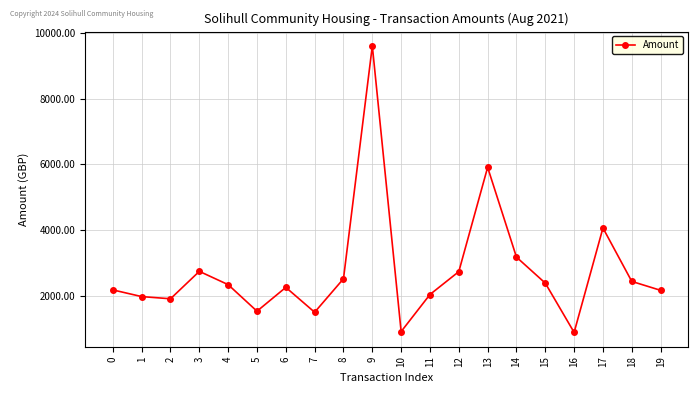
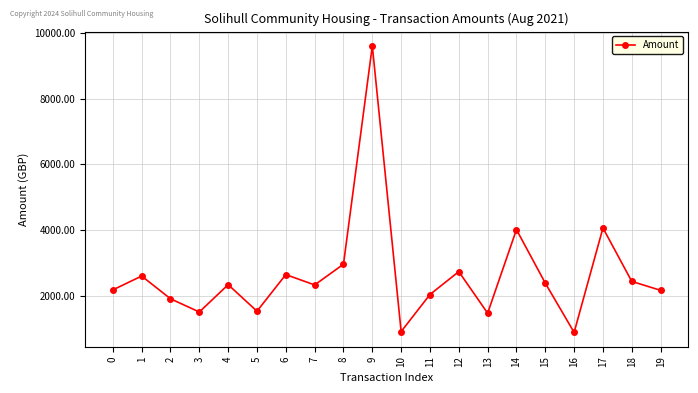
1: 2000 -> 2600
3: 2700 -> 1500
6: 2300 -> 2600
7: 1500 -> 2300
8: 2500 -> 3000
13: 5900 -> 1500
14: 3200 -> 4000
